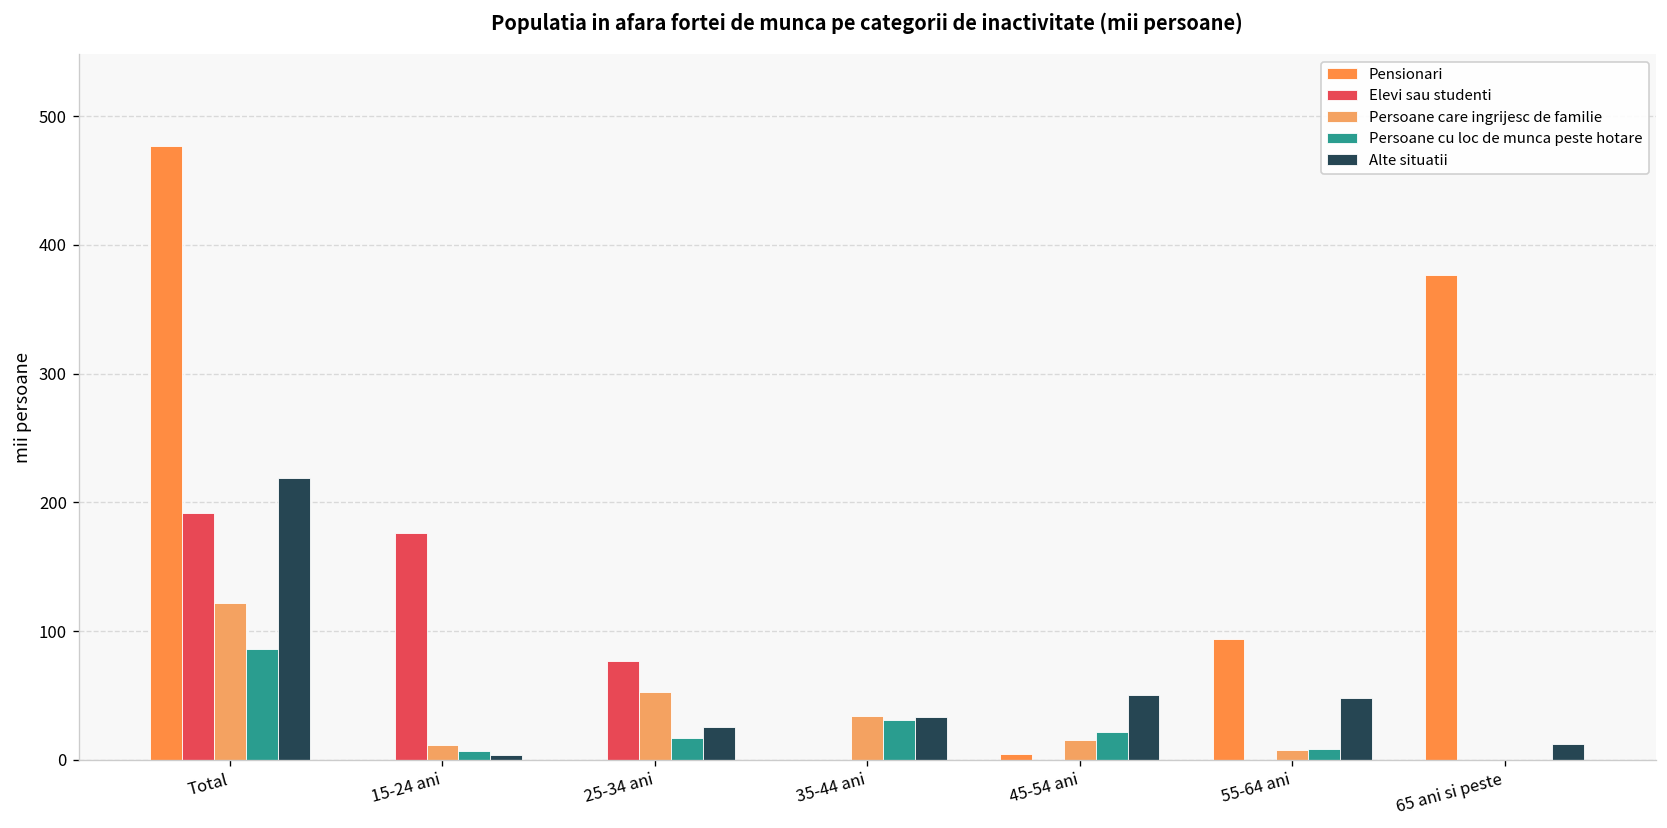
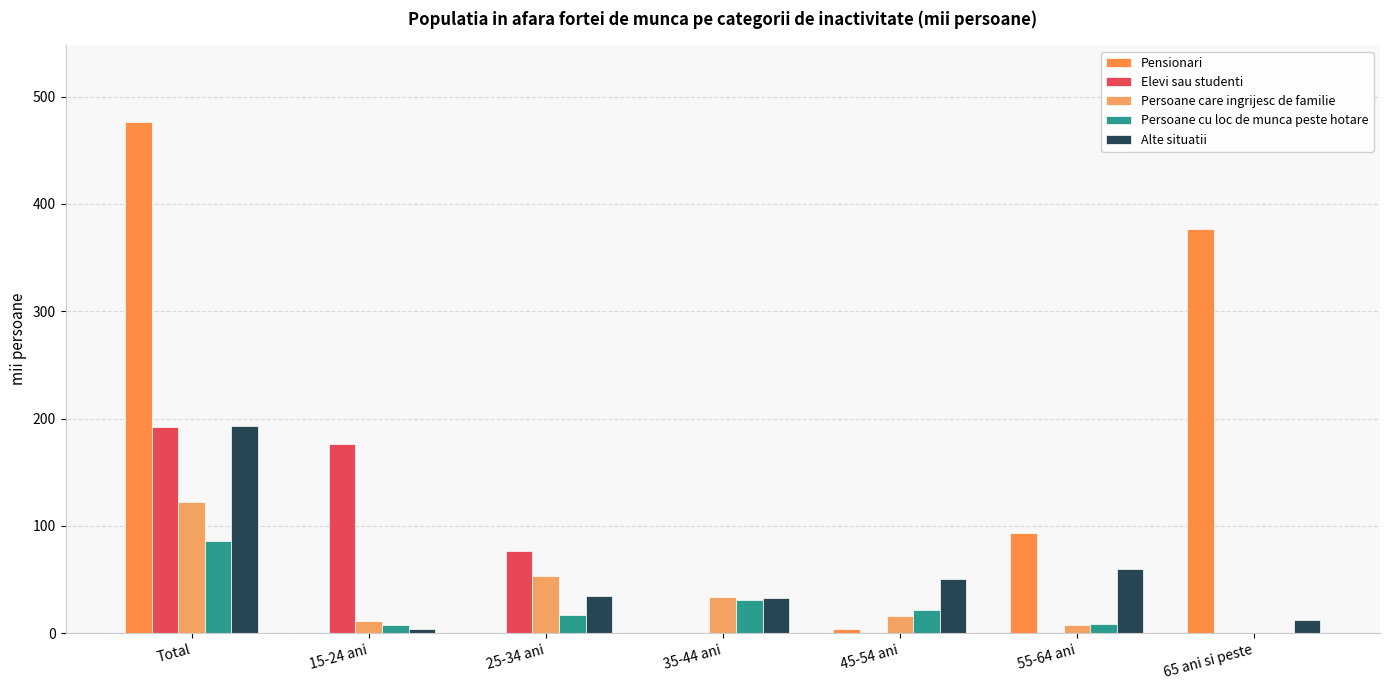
Alte situatii, Total: 219 -> 194
Alte situatii, 25-34 ani: 25 -> 35
Alte situatii, 55-64 ani: 48 -> 60
